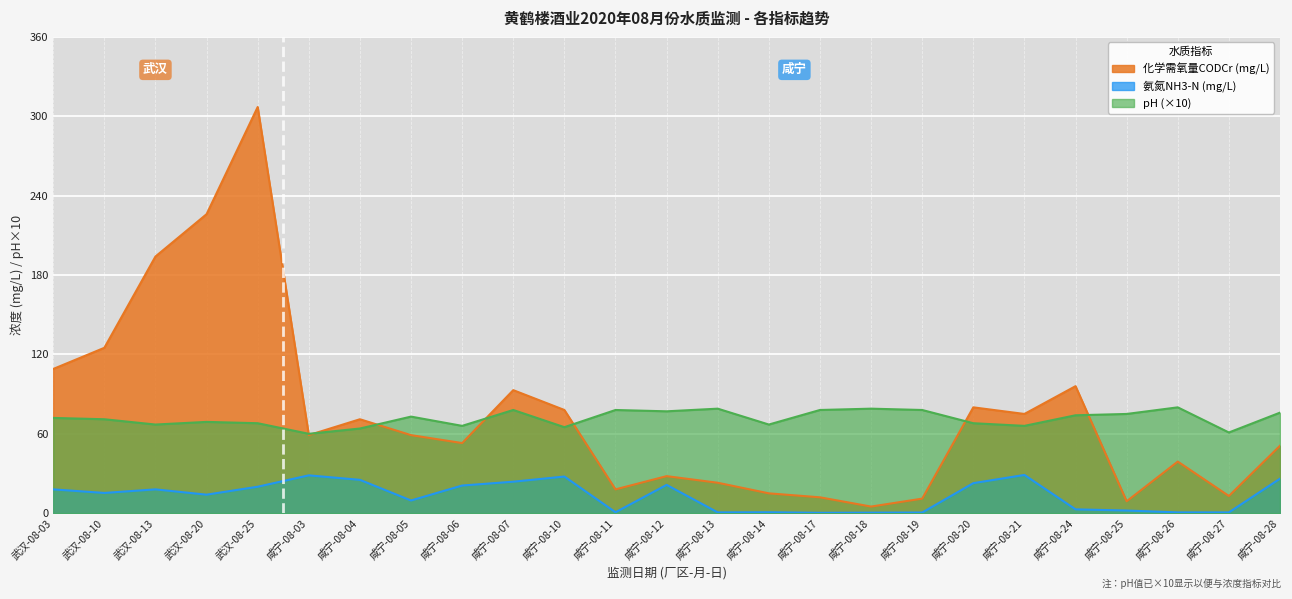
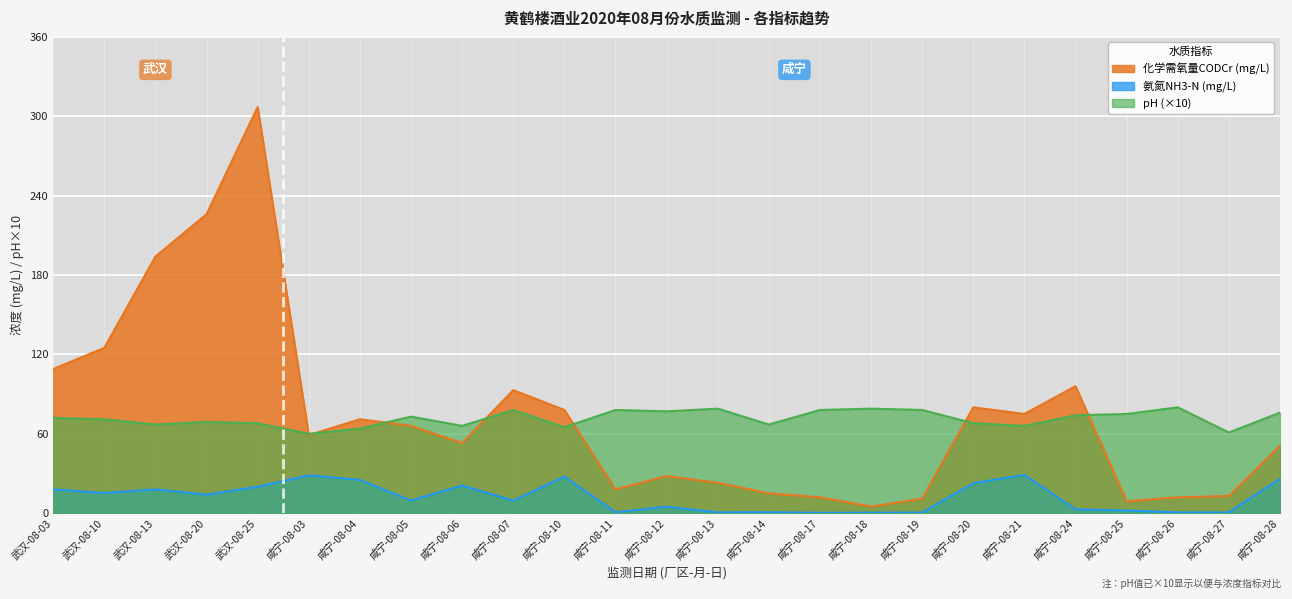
化学需氧量CODCr (mg/L), 咸宁-08-05: 59 -> 66
氨氮NH3-N (mg/L), 咸宁-08-07: 24 -> 10
氨氮NH3-N (mg/L), 咸宁-08-12: 21 -> 5
化学需氧量CODCr (mg/L), 咸宁-08-26: 39 -> 12
